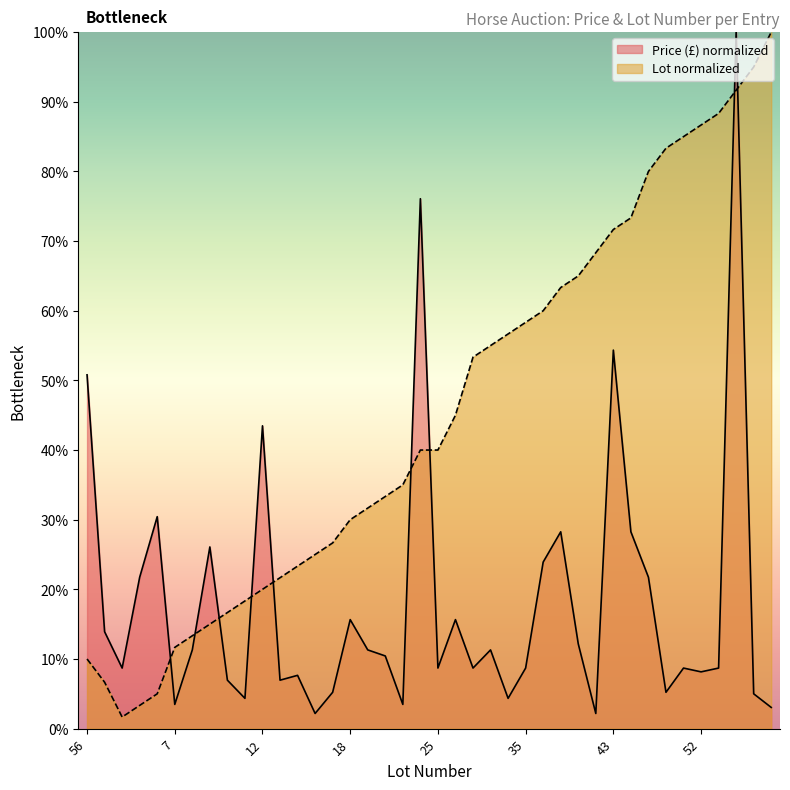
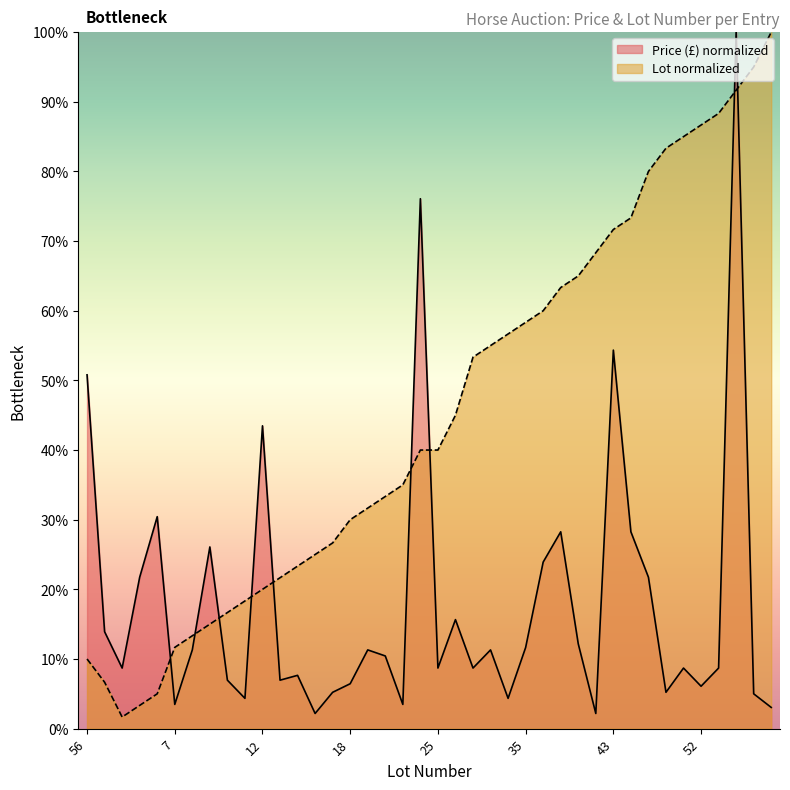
Price (£) normalized, 18: 16% -> 6%
Price (£) normalized, 35: 9% -> 12%
Price (£) normalized, 52: 8% -> 6%
